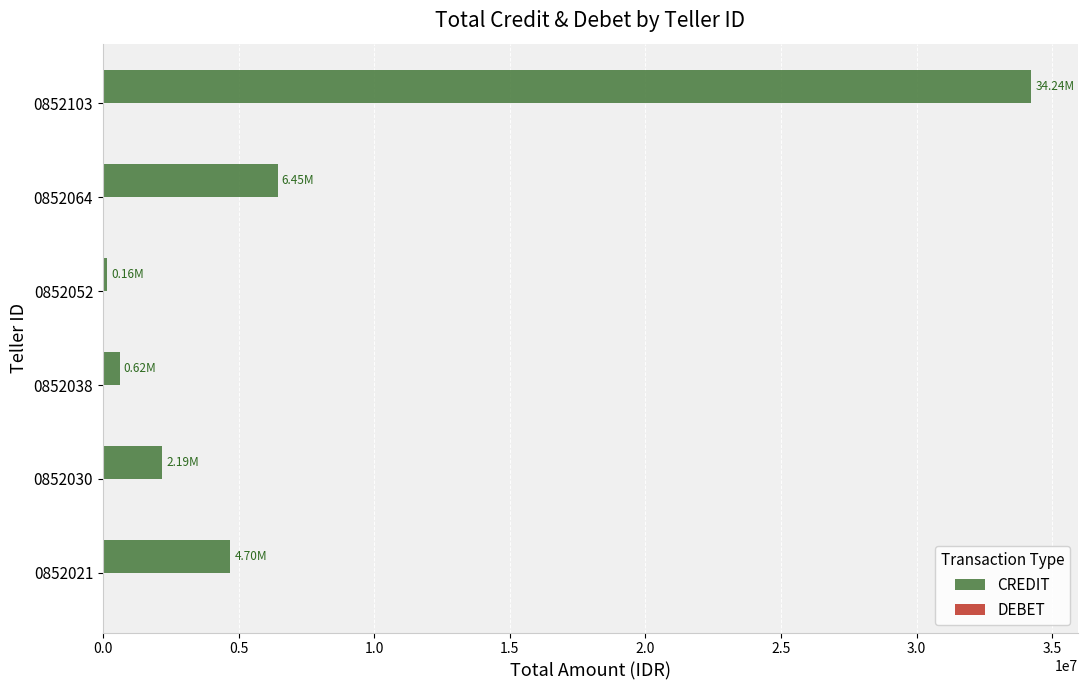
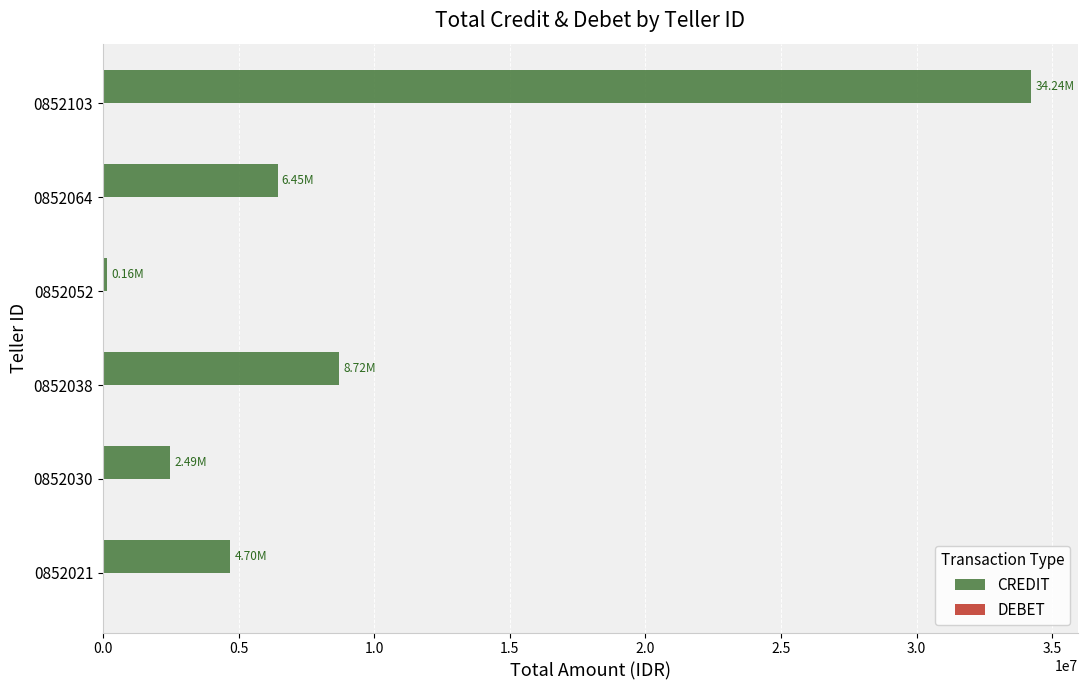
CREDIT, 0852038: 0.62M -> 8.72M
CREDIT, 0852030: 2.19M -> 2.49M
